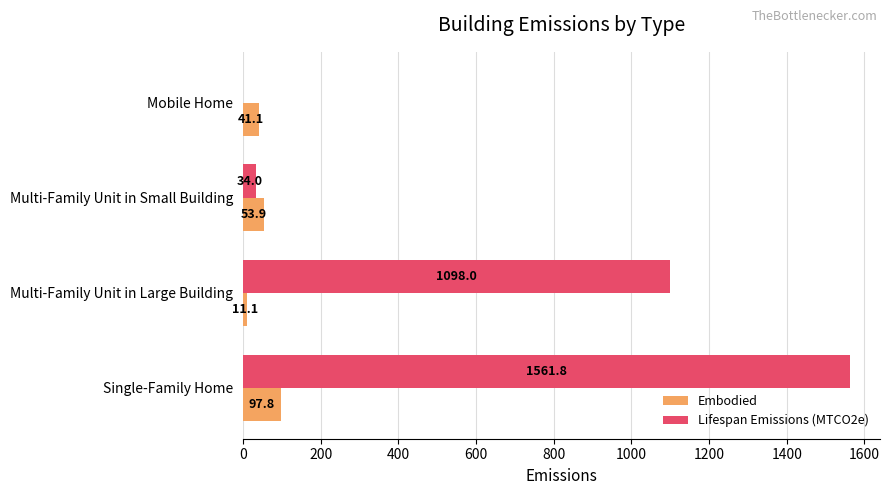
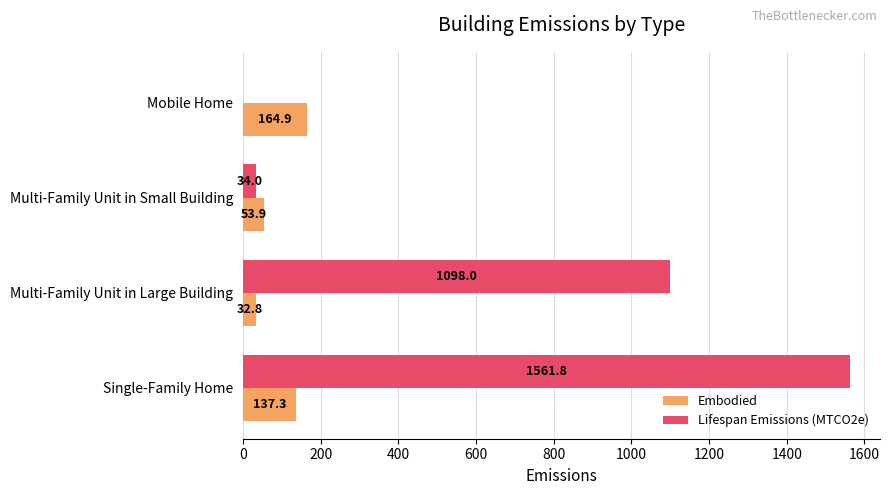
Embodied, Mobile Home: 41.1 -> 164.9
Embodied, Multi-Family Unit in Large Building: 11.1 -> 32.8
Embodied, Single-Family Home: 97.8 -> 137.3
